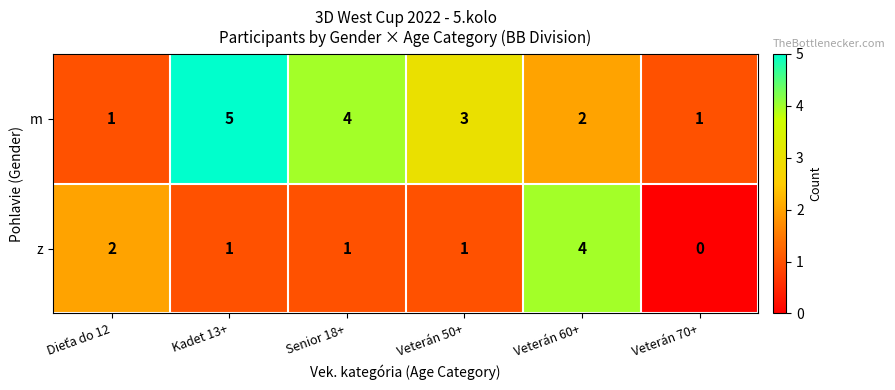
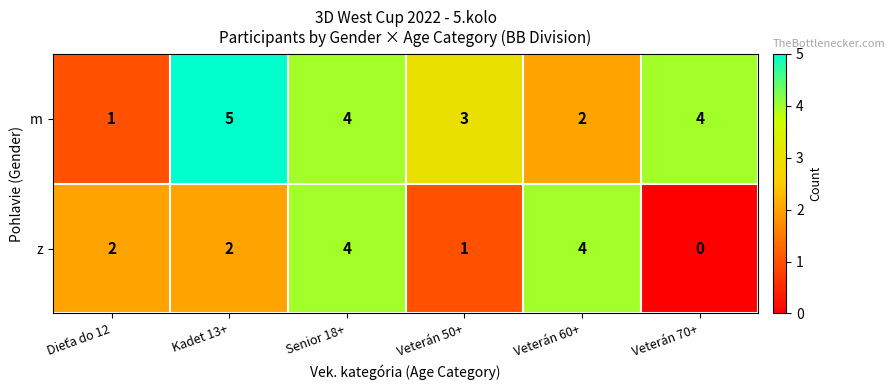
m, Veterán 70+: 1 -> 4
z, Kadet 13+: 1 -> 2
z, Senior 18+: 1 -> 4
